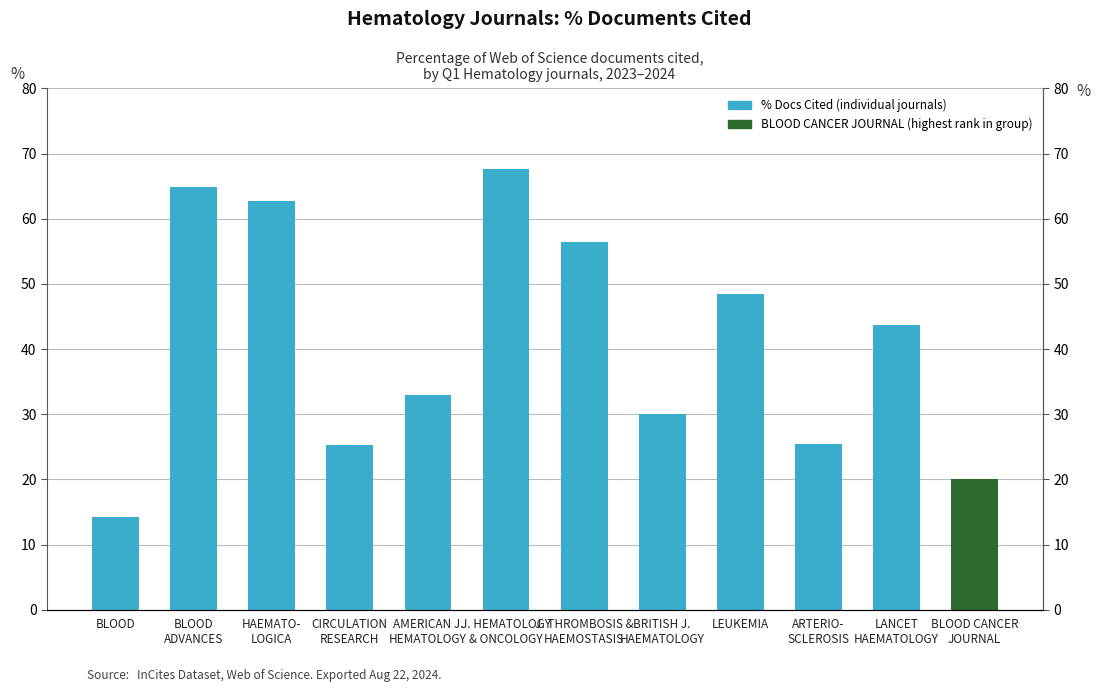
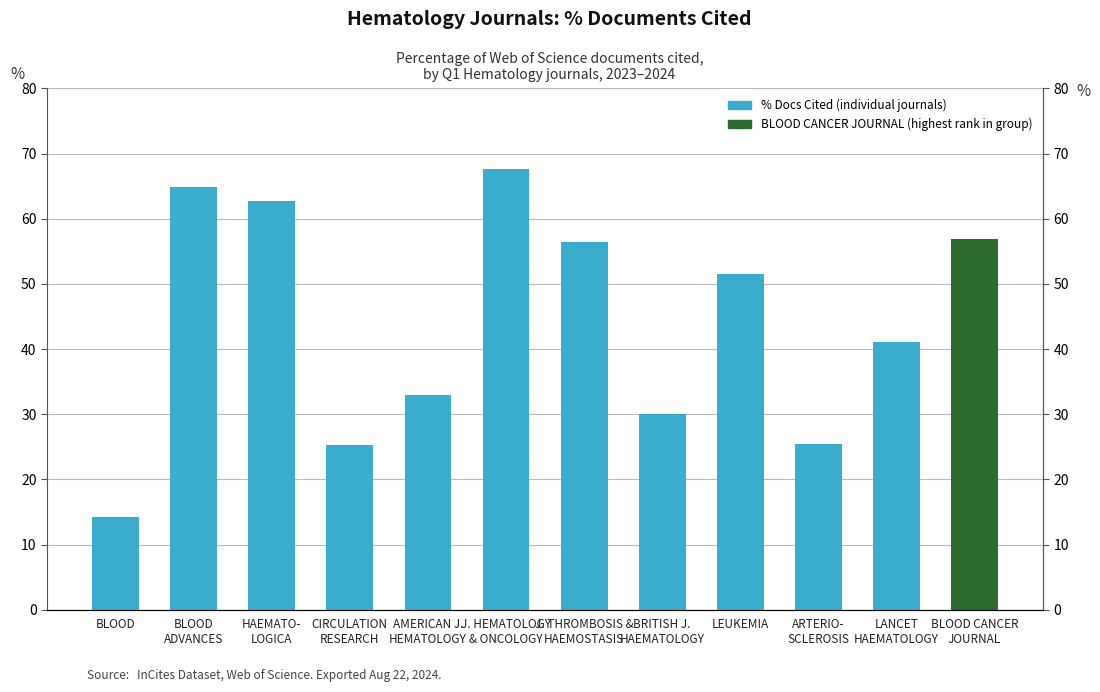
LEUKEMIA: 48 -> 52
LANCET HAEMATOLOGY: 44 -> 41
BLOOD CANCER JOURNAL: 20 -> 57
